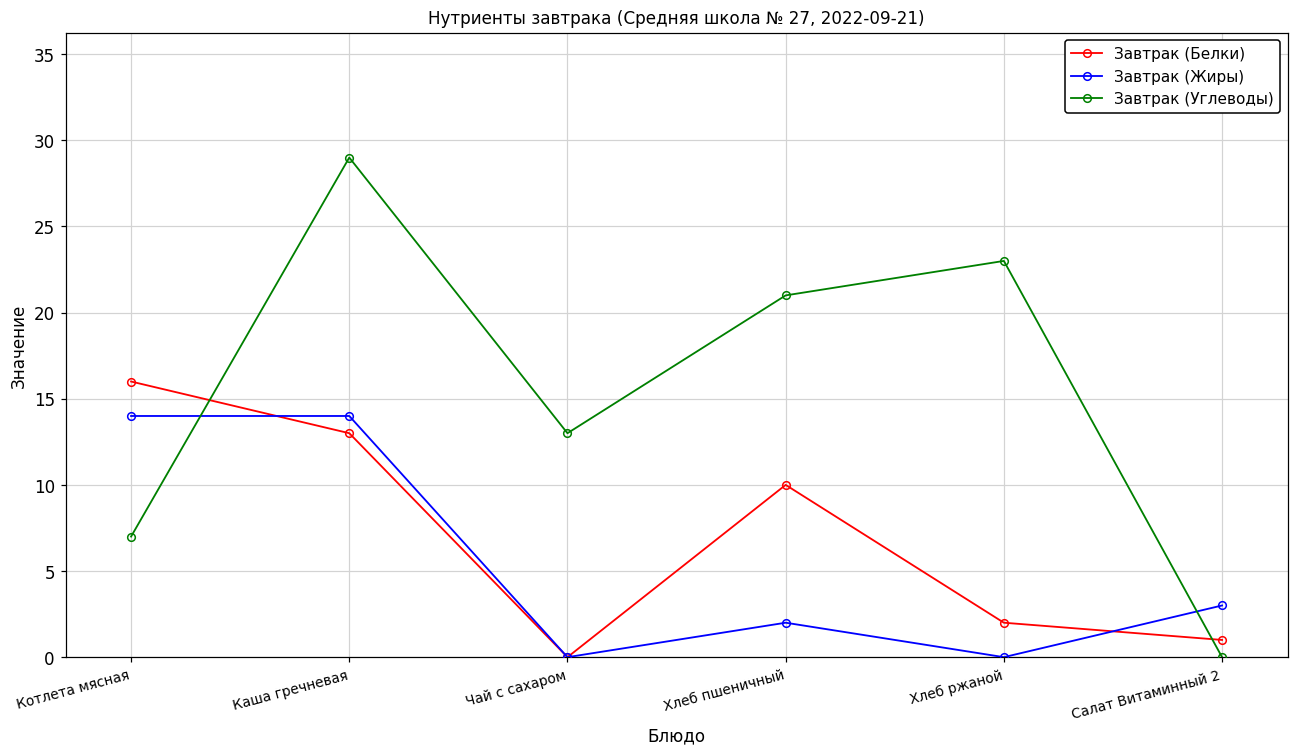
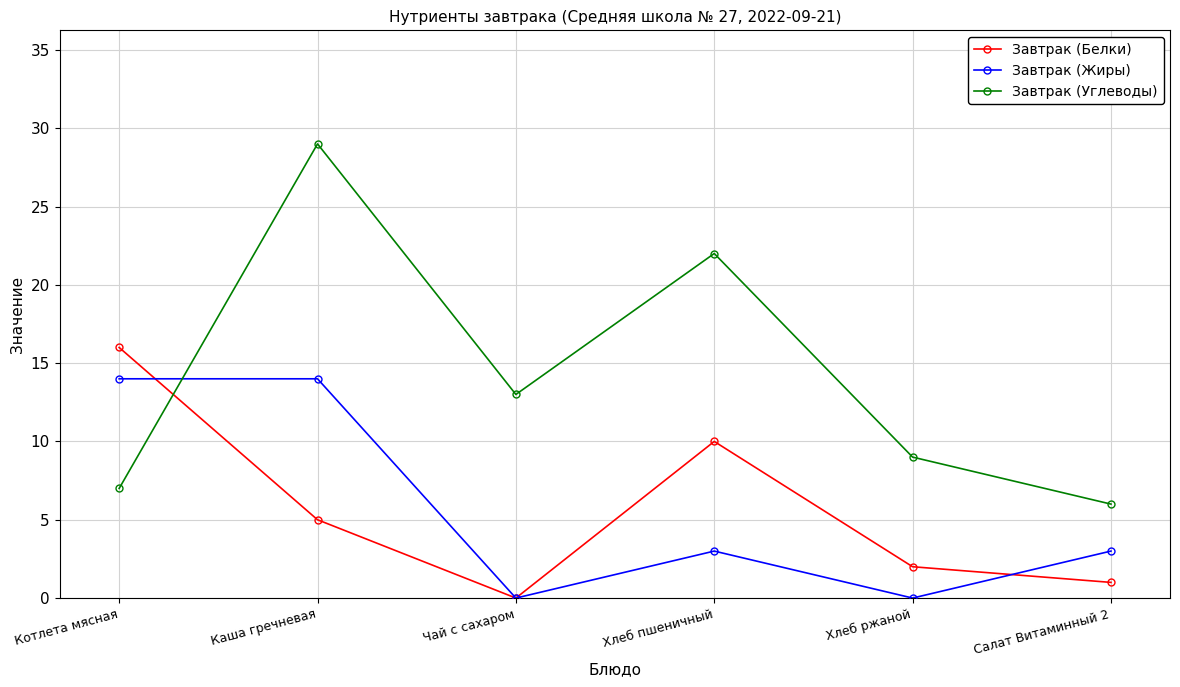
Завтрак (Белки), Каша гречневая: 13 -> 5
Завтрак (Жиры), Хлеб пшеничный: 2 -> 3
Завтрак (Углеводы), Хлеб пшеничный: 21 -> 22
Завтрак (Углеводы), Хлеб ржаной: 23 -> 9
Завтрак (Углеводы), Салат Витаминный 2: 0 -> 6
